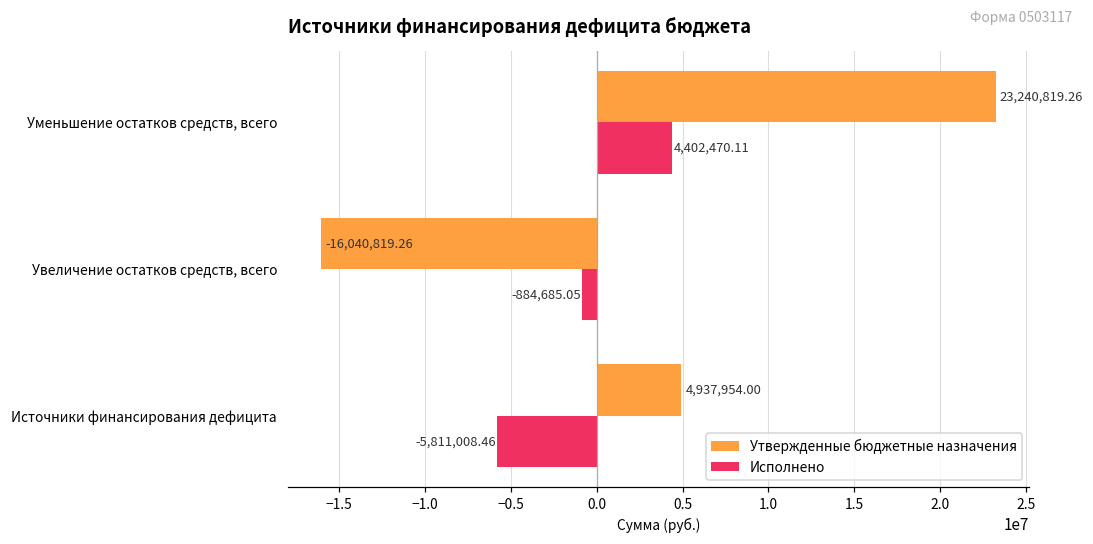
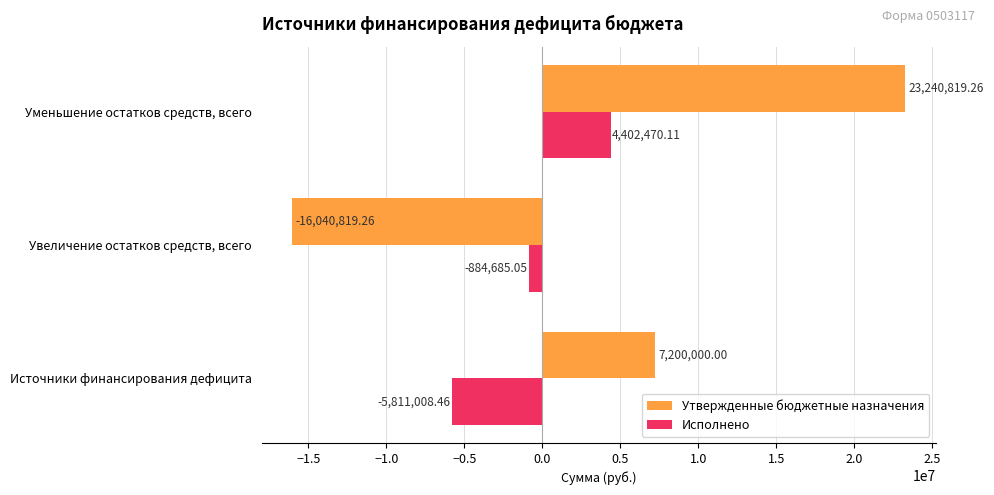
Утвержденные бюджетные назначения, Источники финансирования дефицита: 4,937,954.00 -> 7,200,000.00
